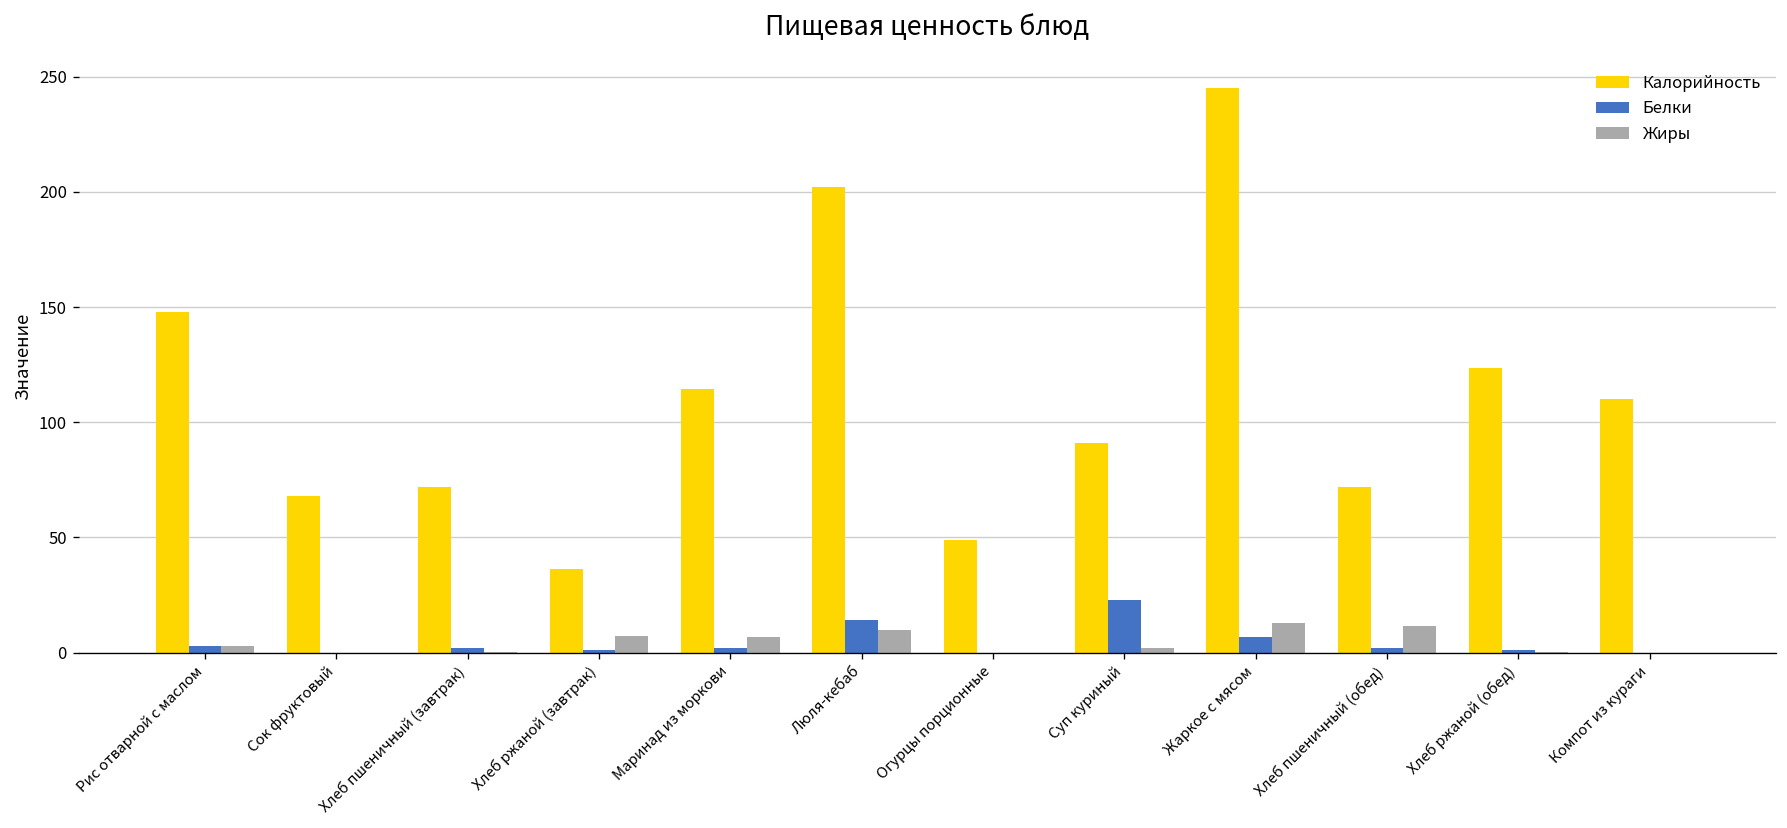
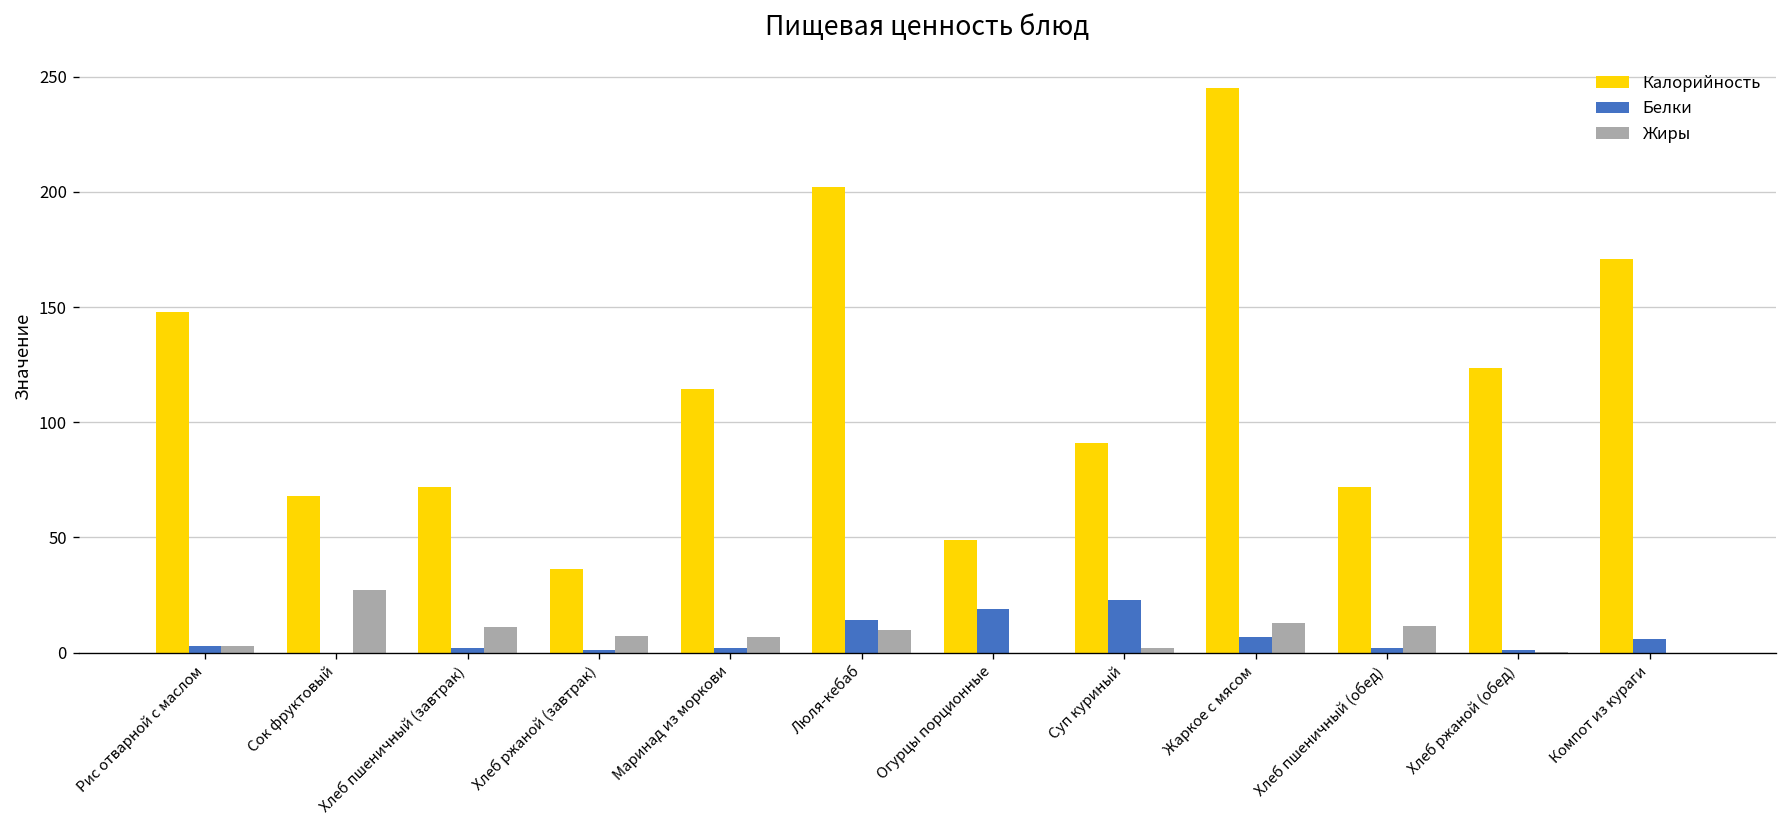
Жиры, Сок фруктовый: 0 -> 27
Жиры, Хлеб пшеничный (завтрак): 0 -> 11
Белки, Огурцы порционные: 0 -> 19
Калорийность, Компот из кураги: 110 -> 171
Белки, Компот из кураги: 0 -> 6
